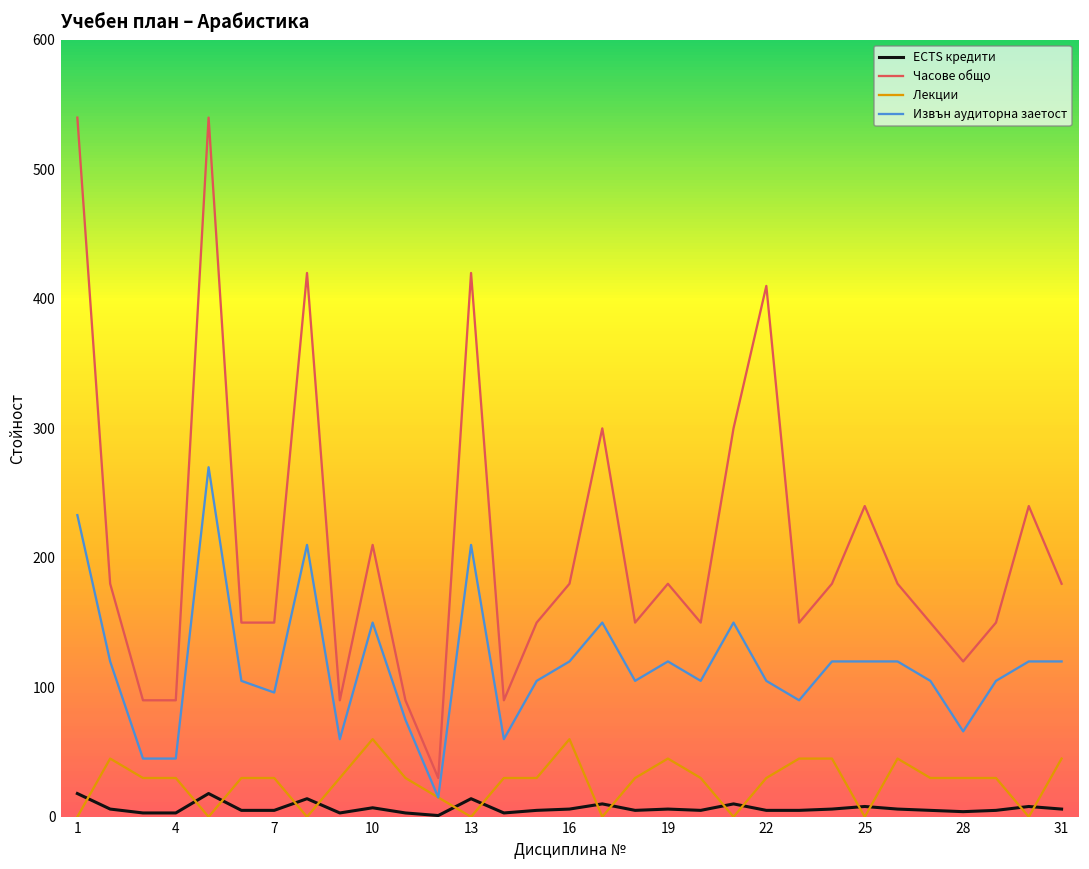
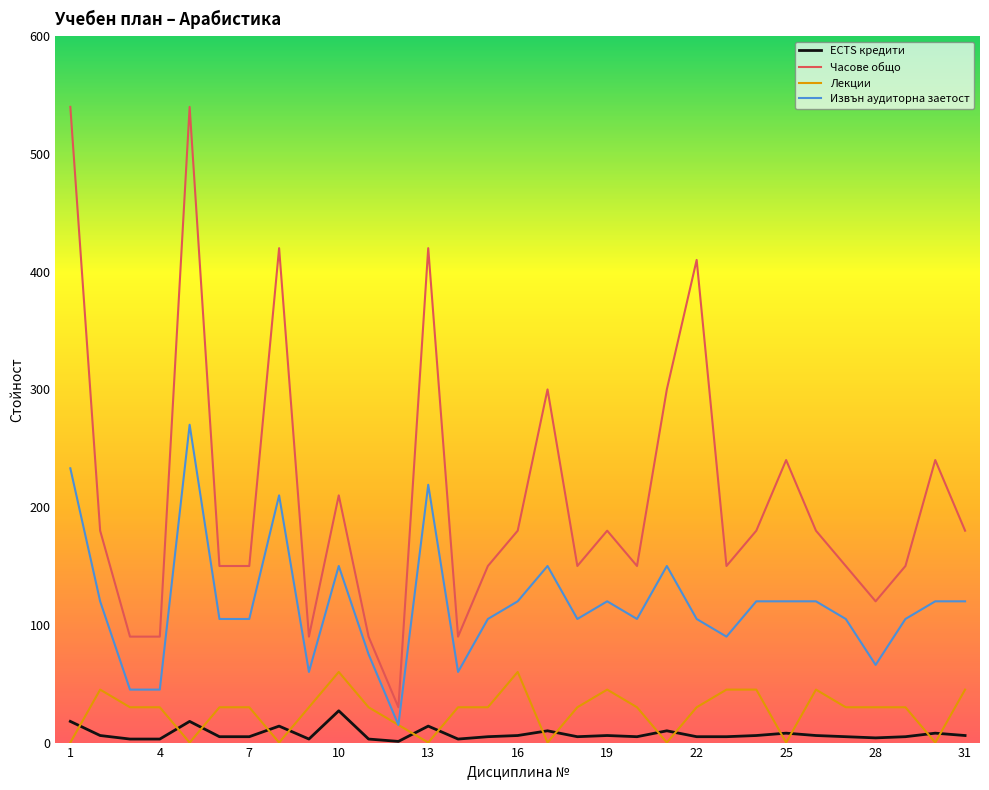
Извън аудиторна заетост, 7: 96 -> 105
ECTS кредити, 10: 7 -> 27
Извън аудиторна заетост, 13: 210 -> 219
